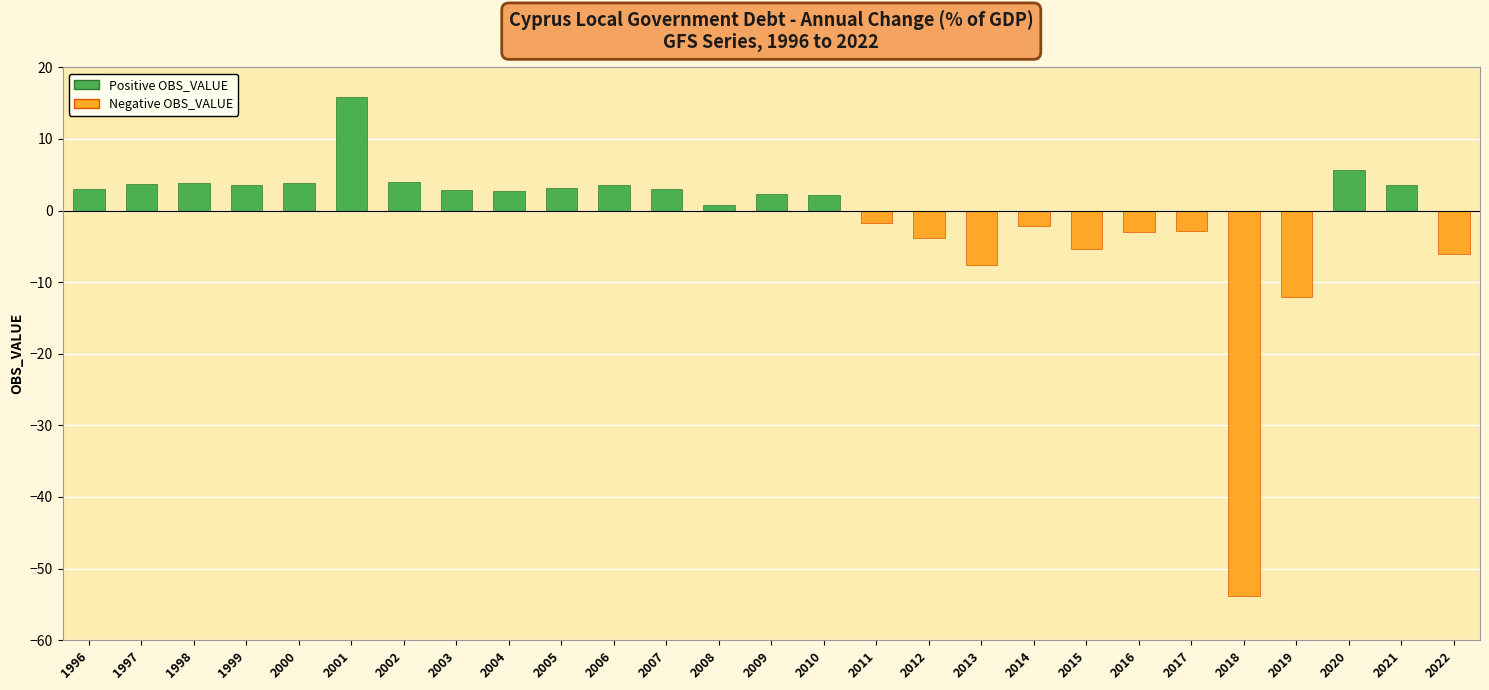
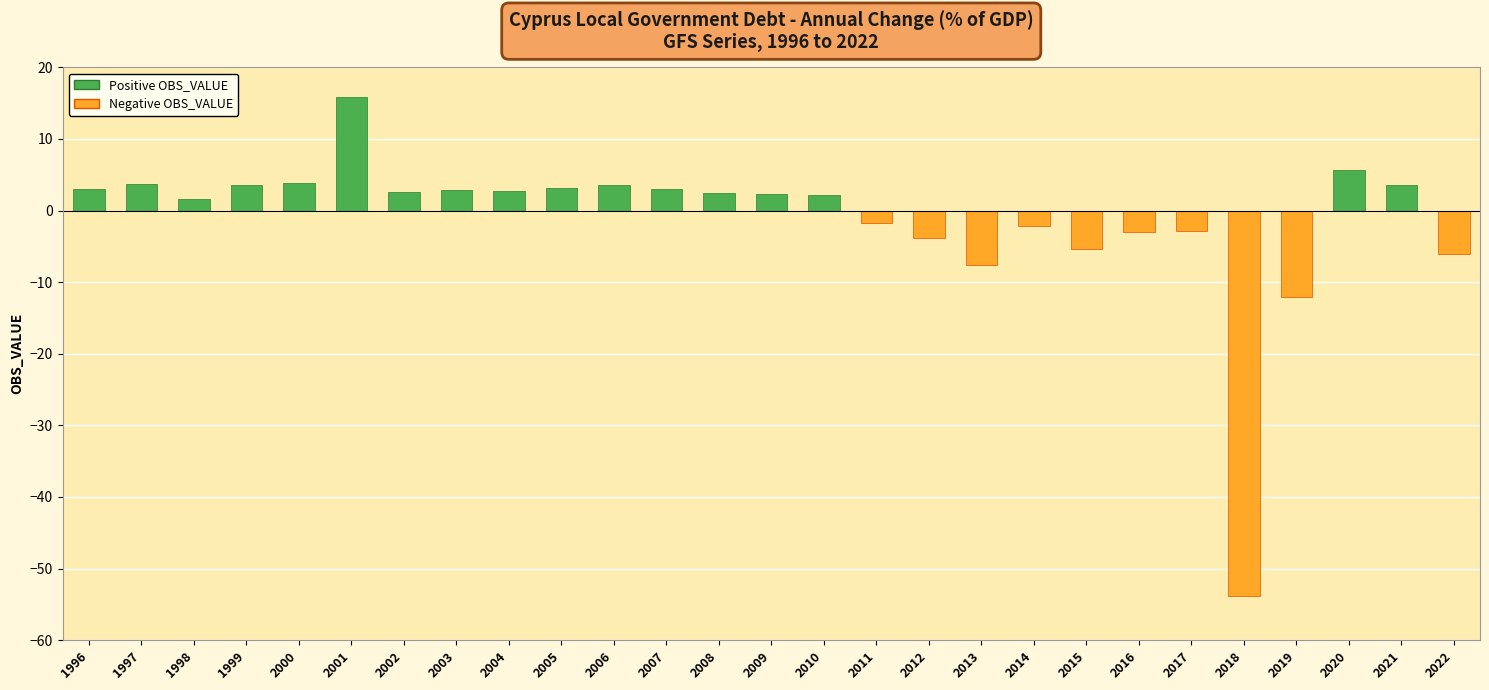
Positive OBS_VALUE, 1998: 4 -> 2
Positive OBS_VALUE, 2002: 4 -> 3
Positive OBS_VALUE, 2008: 1 -> 2
